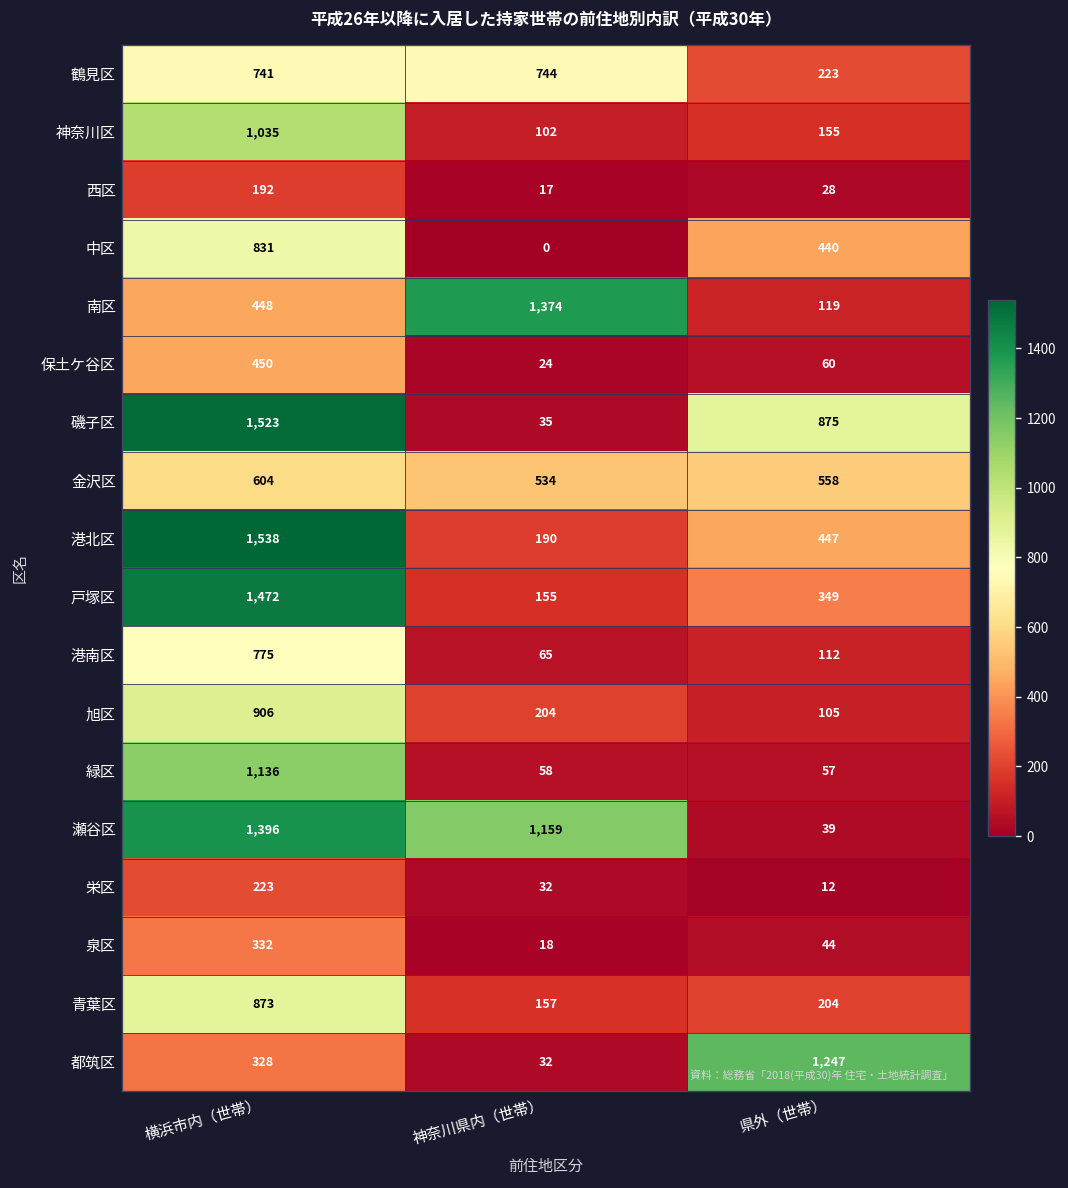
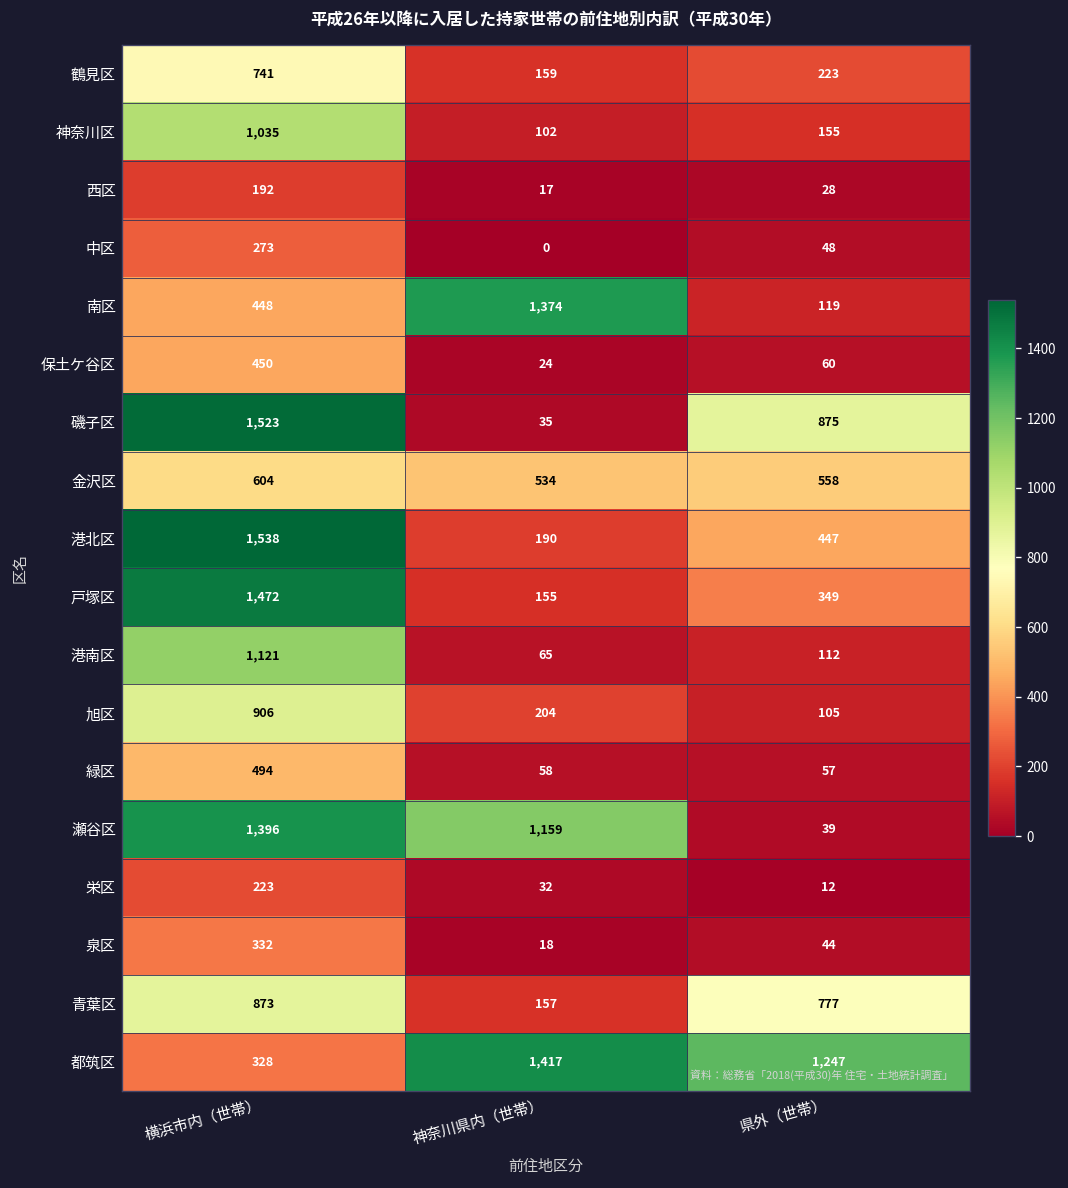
鶴見区, 神奈川県内（世帯）: 744 -> 159
中区, 横浜市内（世帯）: 831 -> 273
中区, 県外（世帯）: 440 -> 48
港南区, 横浜市内（世帯）: 775 -> 1,121
緑区, 横浜市内（世帯）: 1,136 -> 494
青葉区, 県外（世帯）: 204 -> 777
都筑区, 神奈川県内（世帯）: 32 -> 1,417
